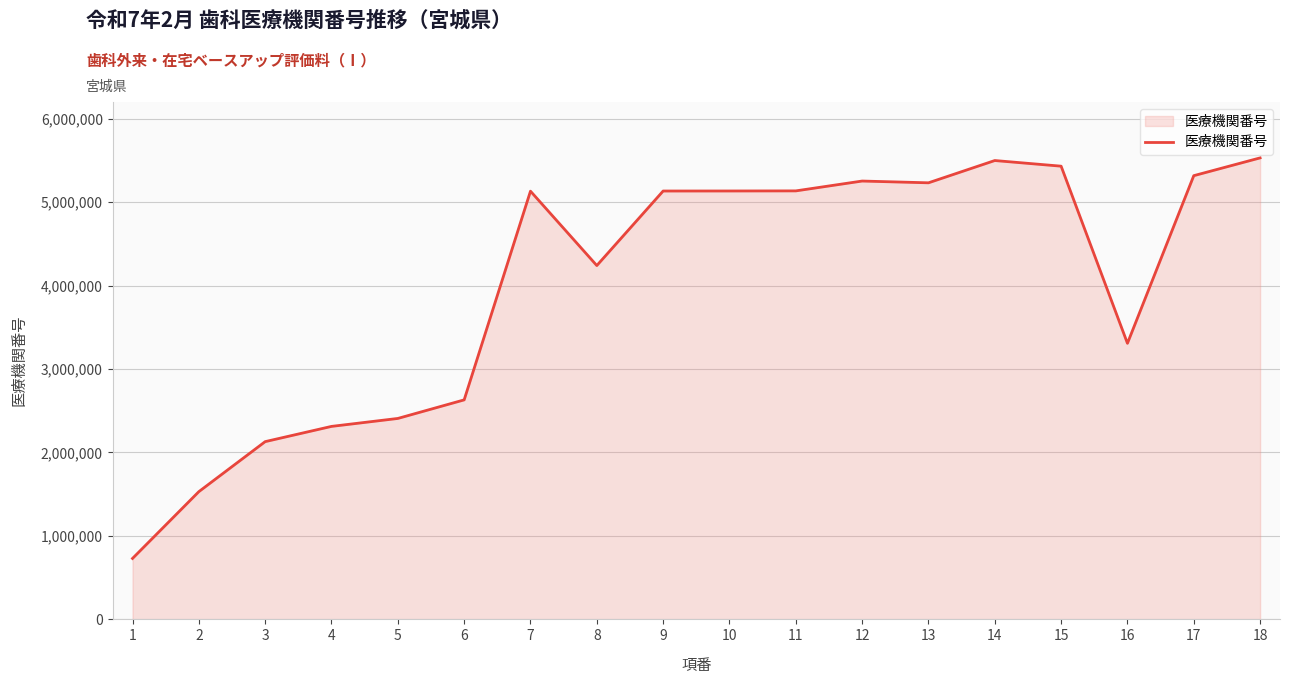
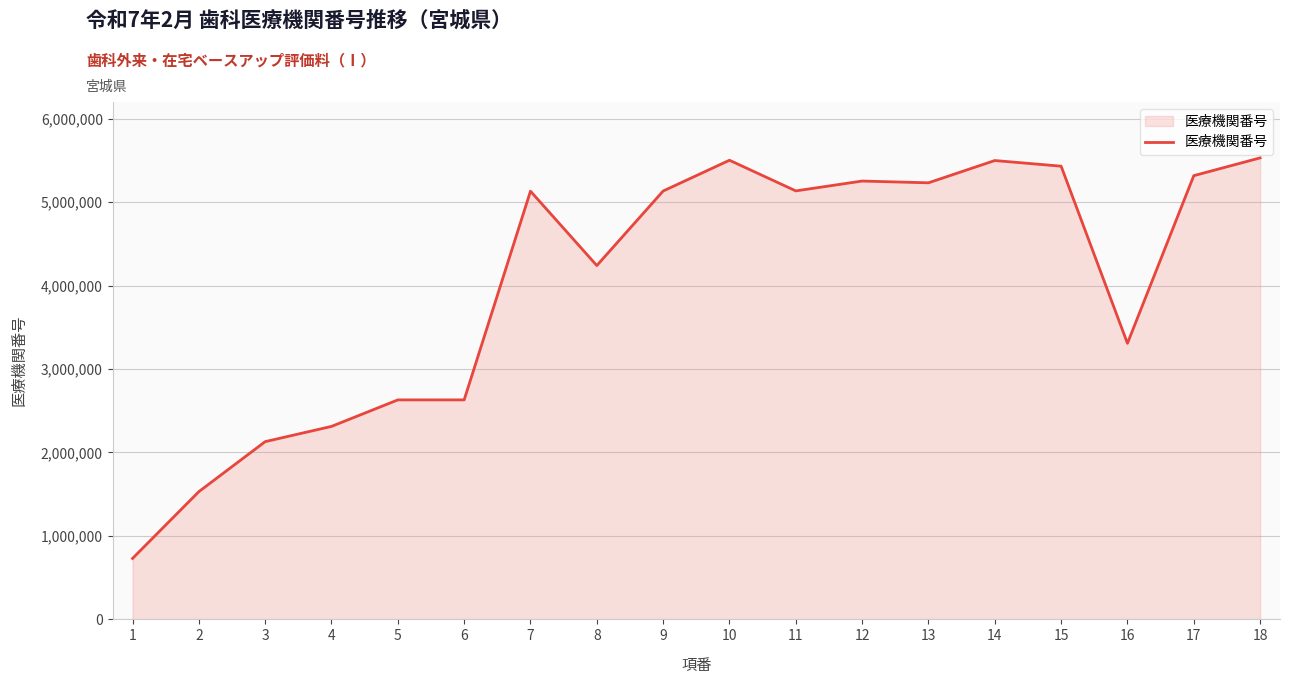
5: 2,400,000 -> 2,600,000
10: 5,100,000 -> 5,500,000
